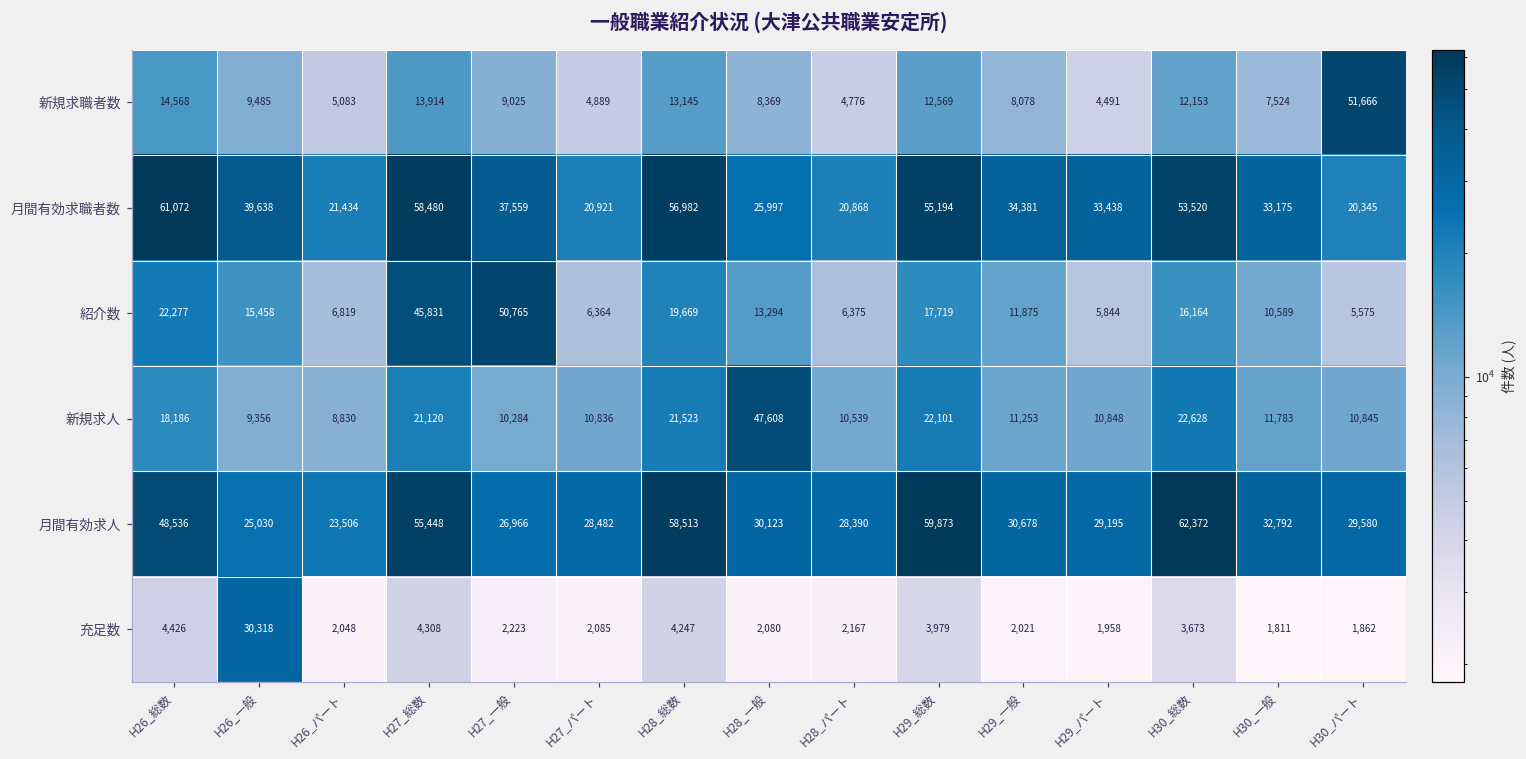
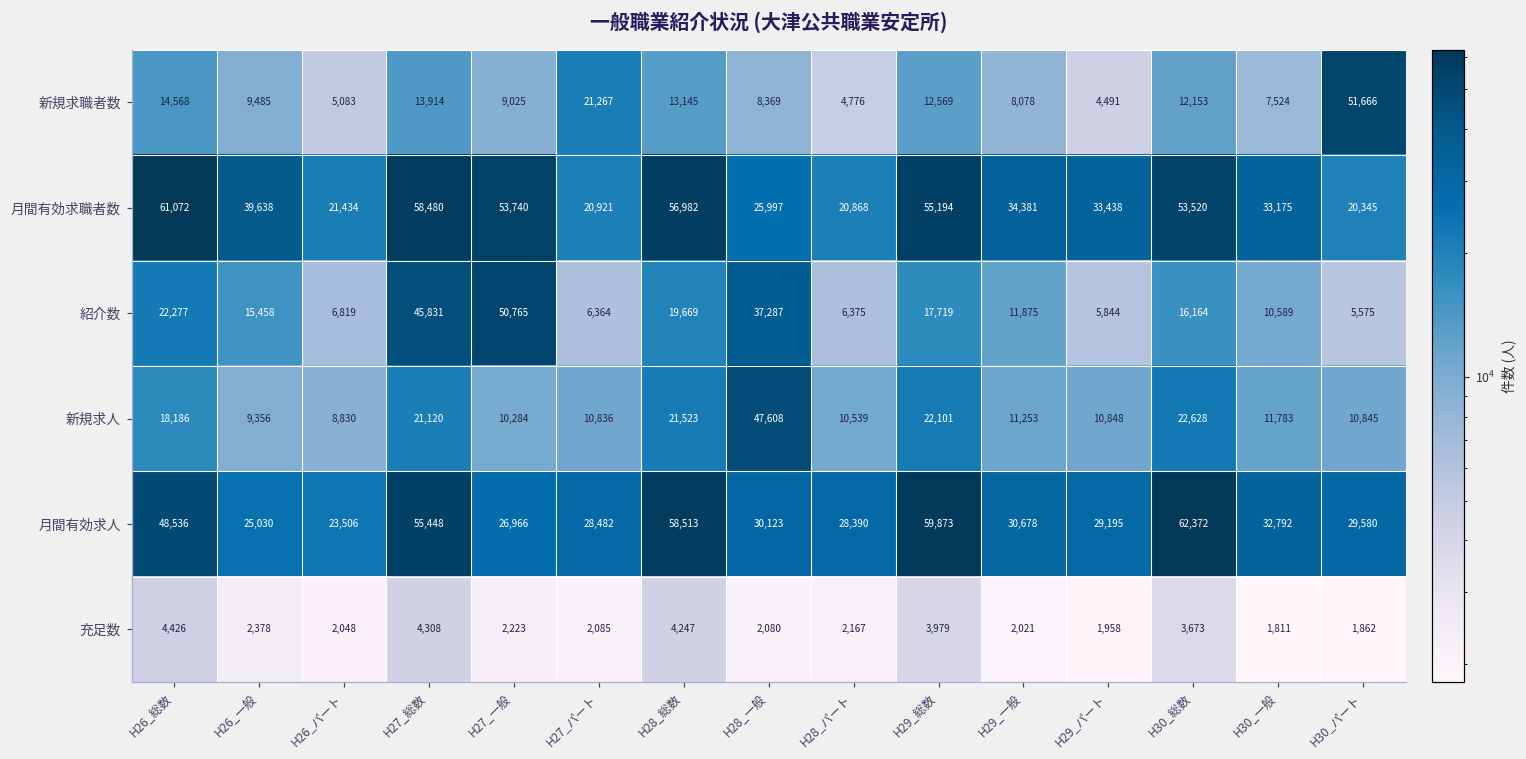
新規求職者数, H27_パート: 4,889 -> 21,267
月間有効求職者数, H27_一般: 37,559 -> 53,740
紹介数, H28_一般: 13,294 -> 37,287
充足数, H26_一般: 30,318 -> 2,378
